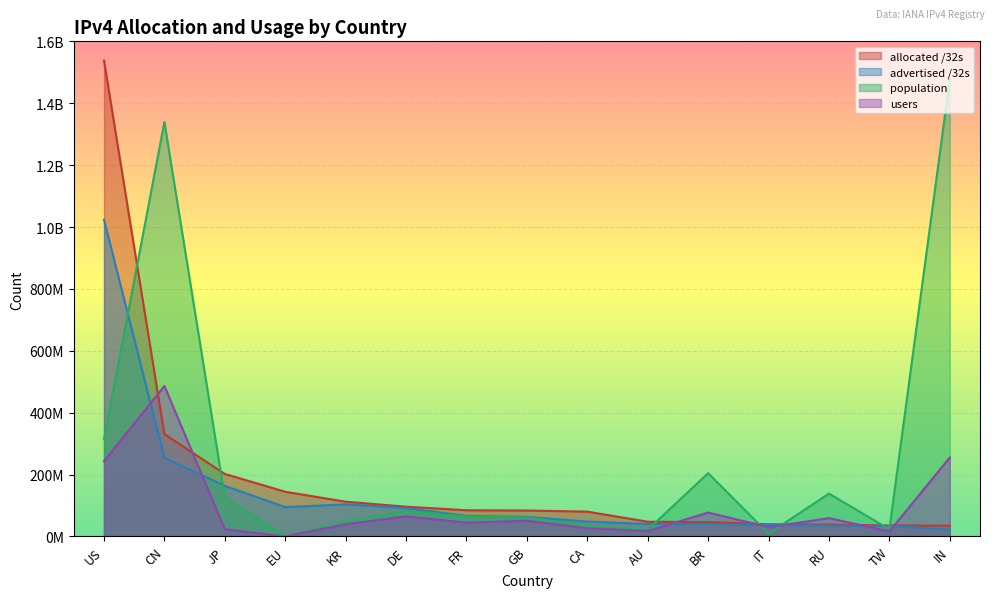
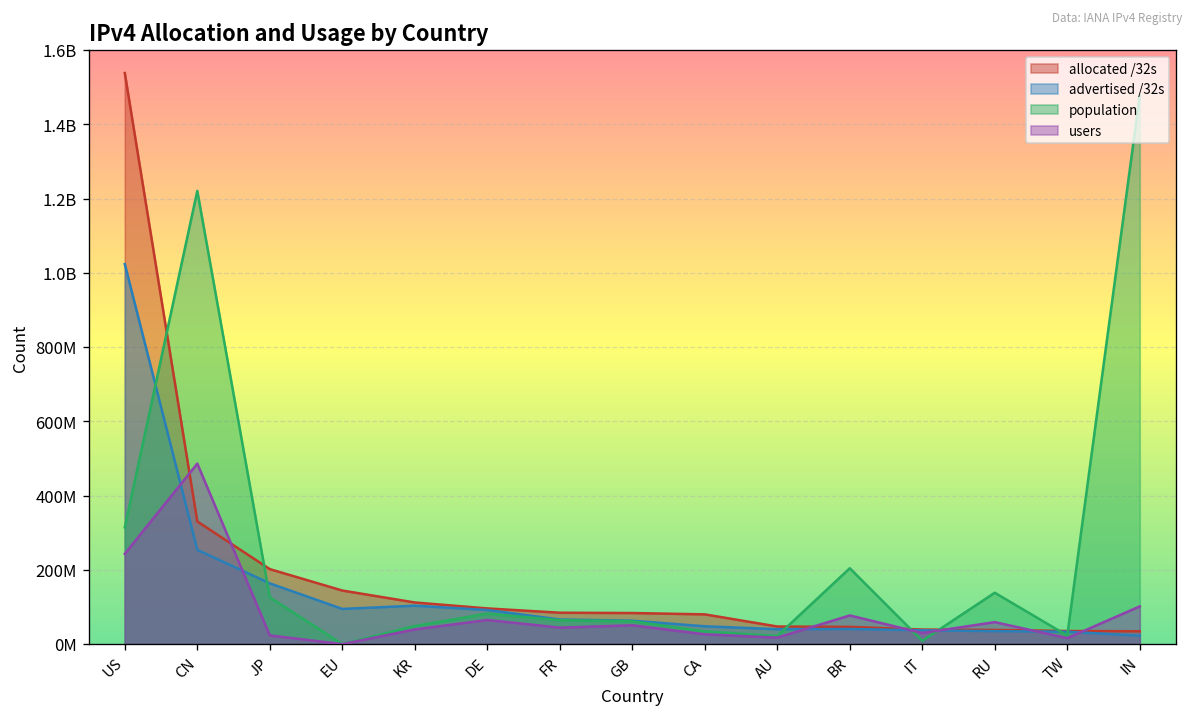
population, CN: 1340000000 -> 1220000000
users, IN: 260000000 -> 100000000
